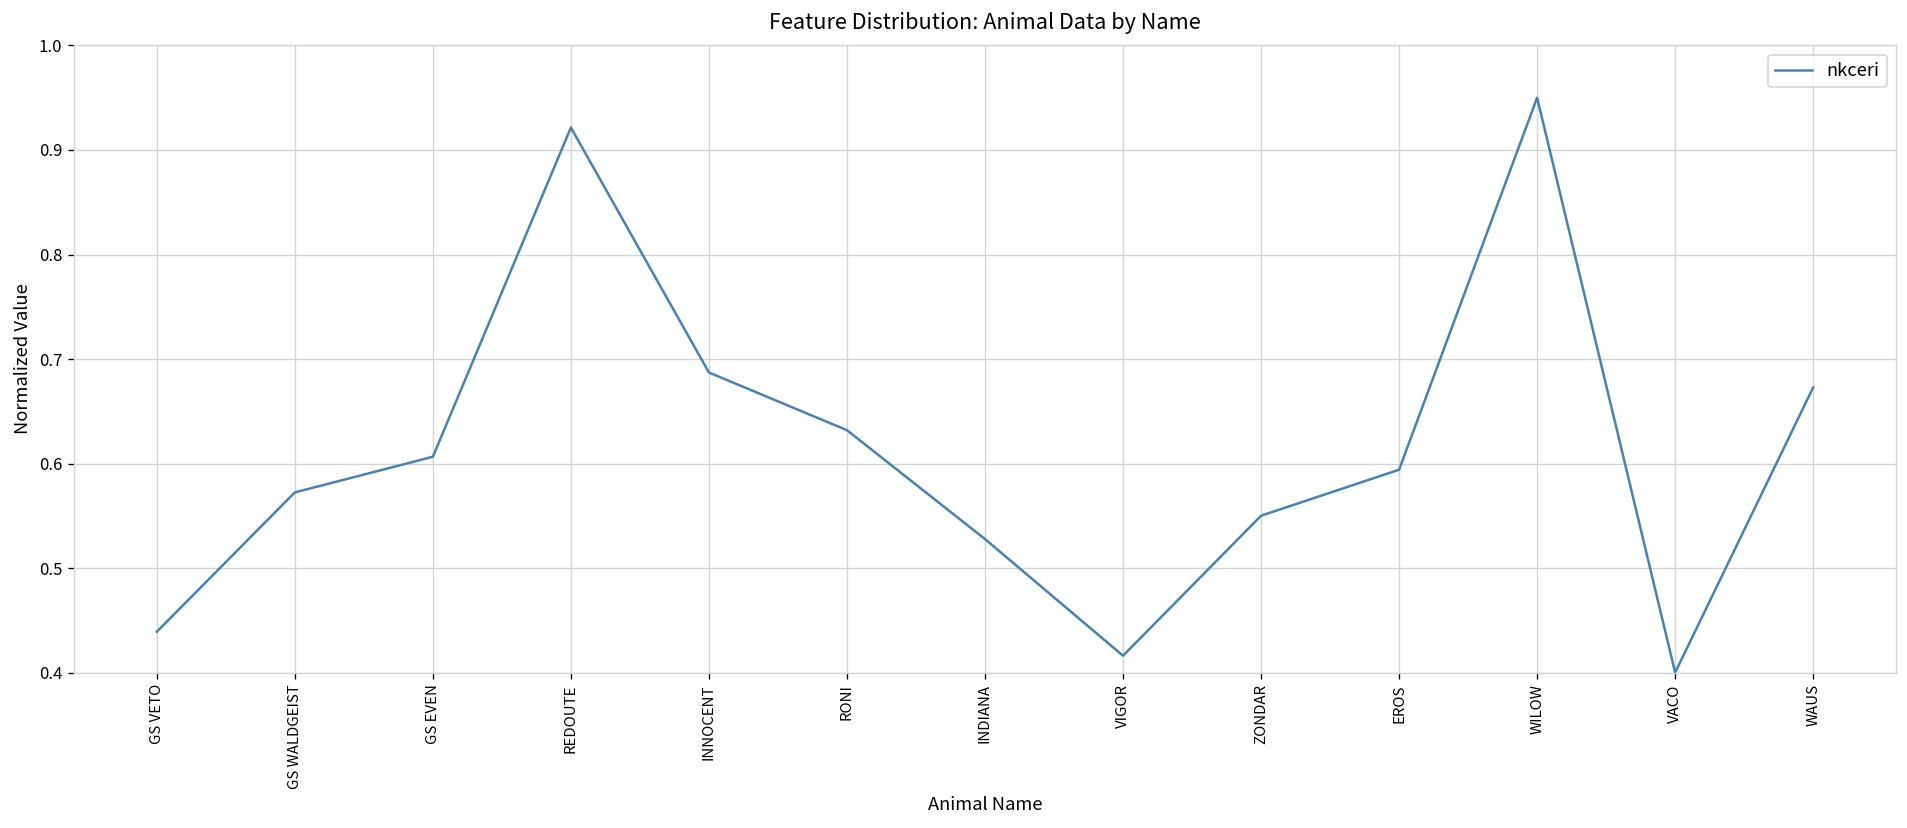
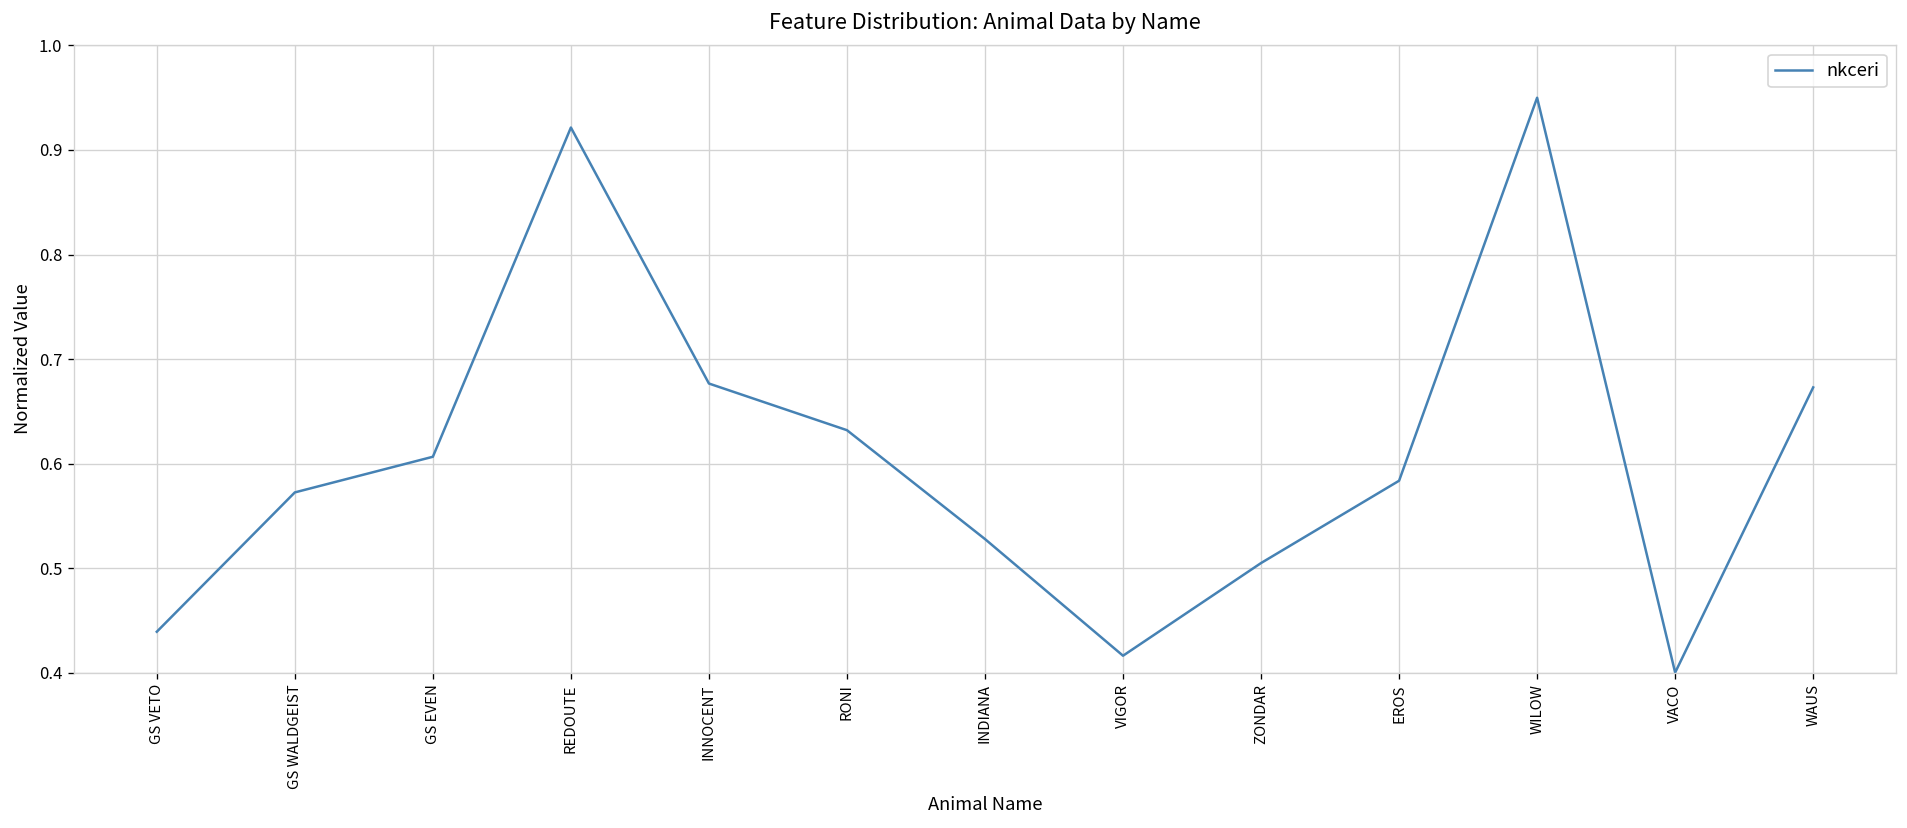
INNOCENT: 0.69 -> 0.68
ZONDAR: 0.55 -> 0.50
EROS: 0.59 -> 0.58
